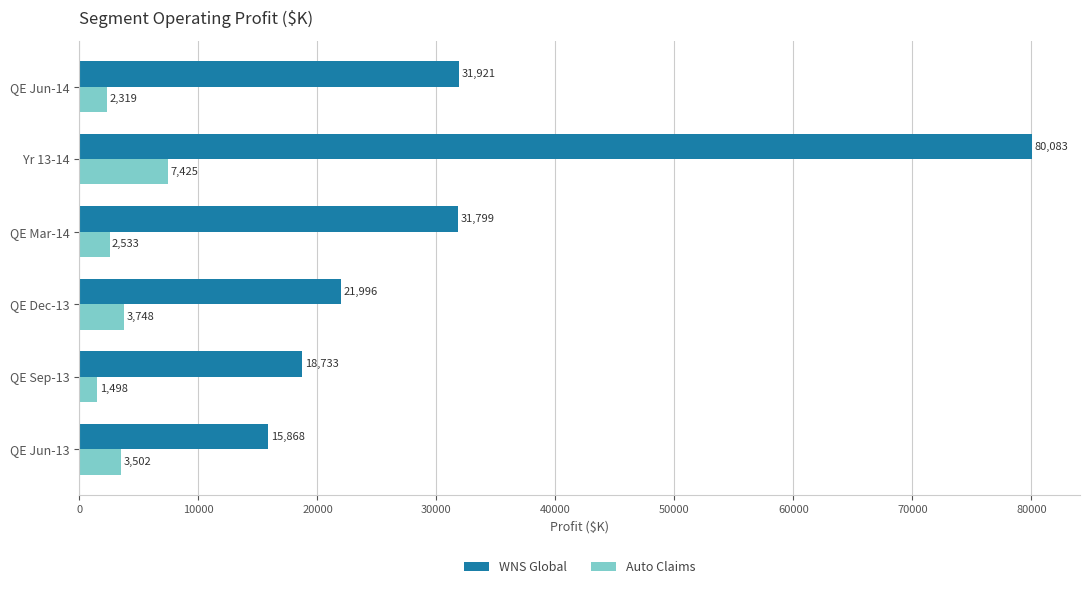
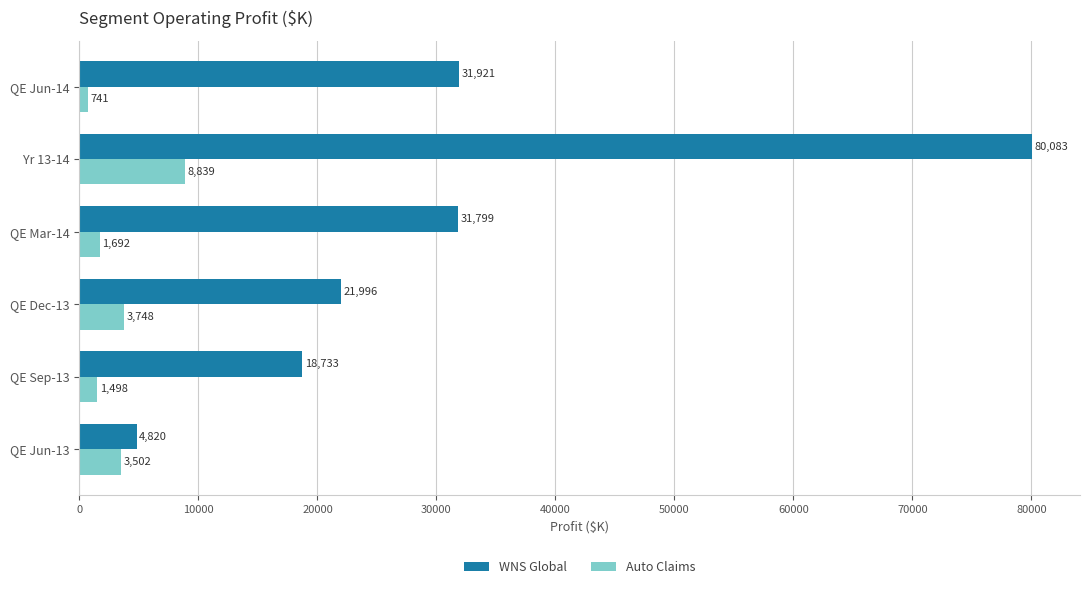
Auto Claims, QE Jun-14: 2,319 -> 741
Auto Claims, Yr 13-14: 7,425 -> 8,839
Auto Claims, QE Mar-14: 2,533 -> 1,692
WNS Global, QE Jun-13: 15,868 -> 4,820
